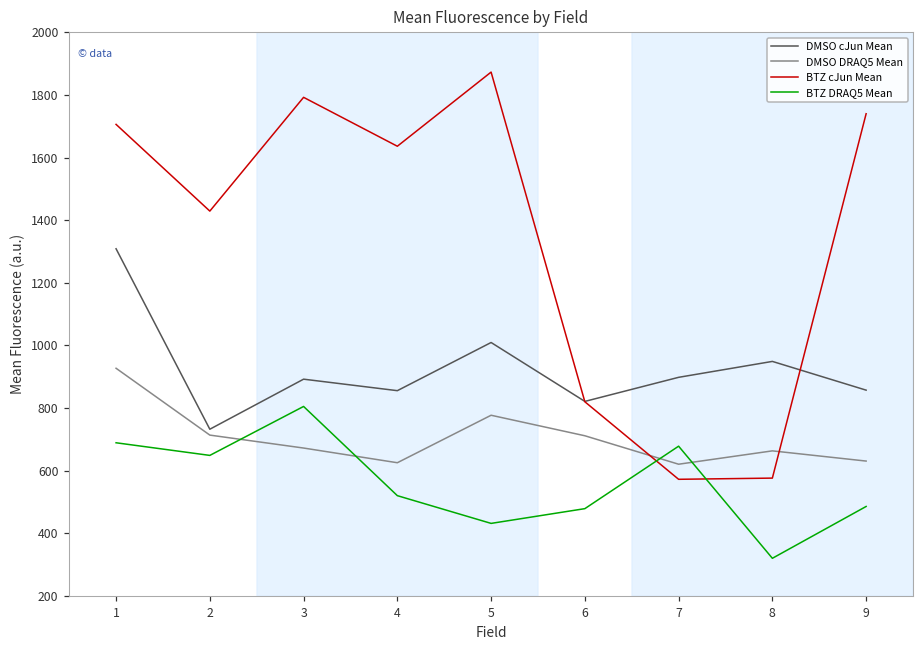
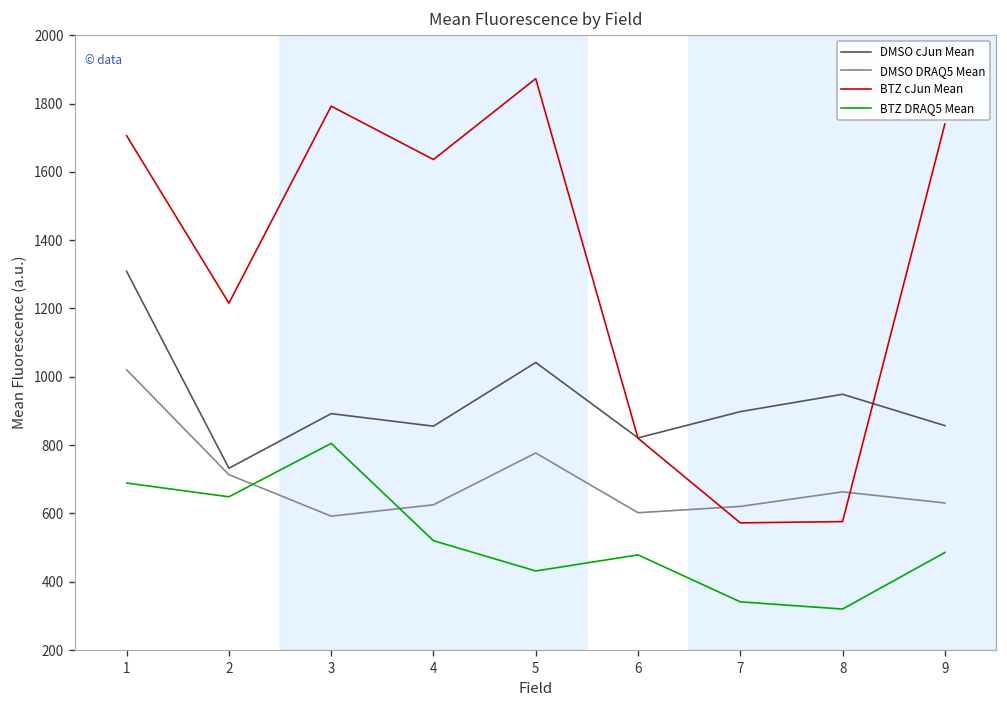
DMSO DRAQ5 Mean, 1: 930 -> 1020
BTZ cJun Mean, 2: 1430 -> 1220
DMSO DRAQ5 Mean, 3: 670 -> 590
DMSO cJun Mean, 5: 1010 -> 1040
DMSO DRAQ5 Mean, 6: 710 -> 600
BTZ DRAQ5 Mean, 7: 680 -> 340
